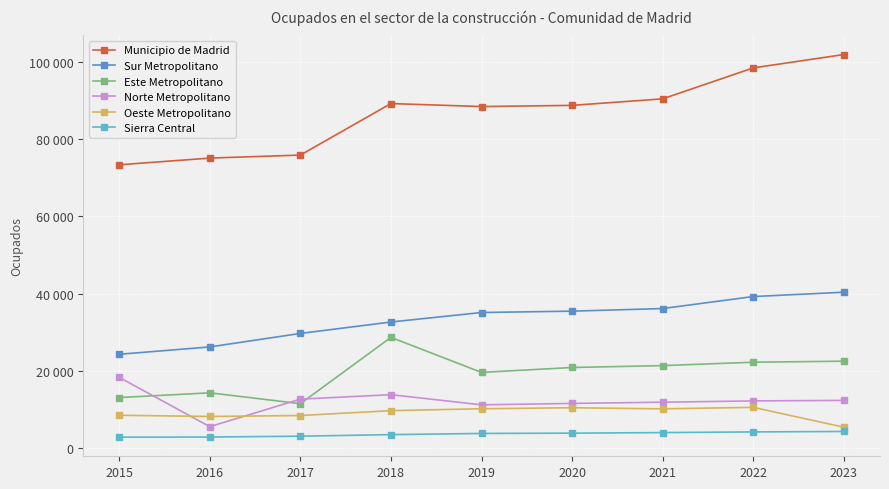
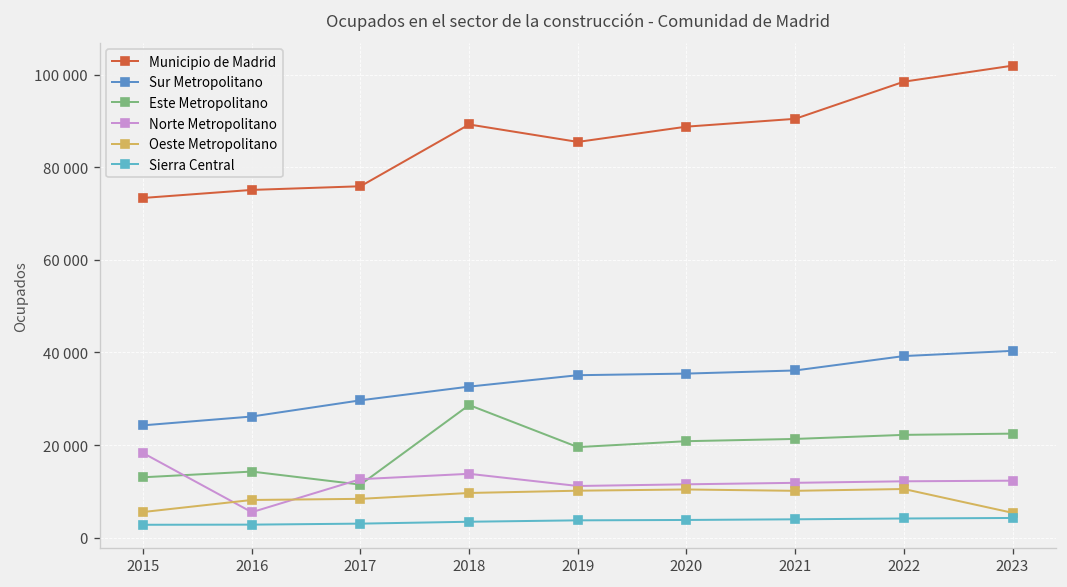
Oeste Metropolitano, 2015: 8000 -> 6000
Municipio de Madrid, 2019: 88000 -> 85000
